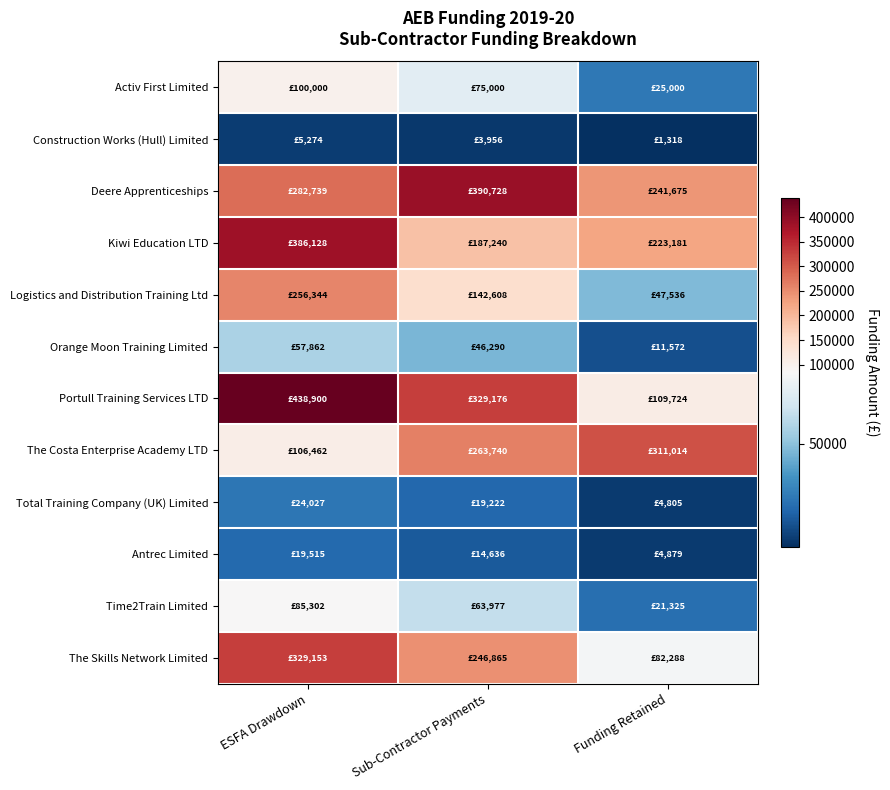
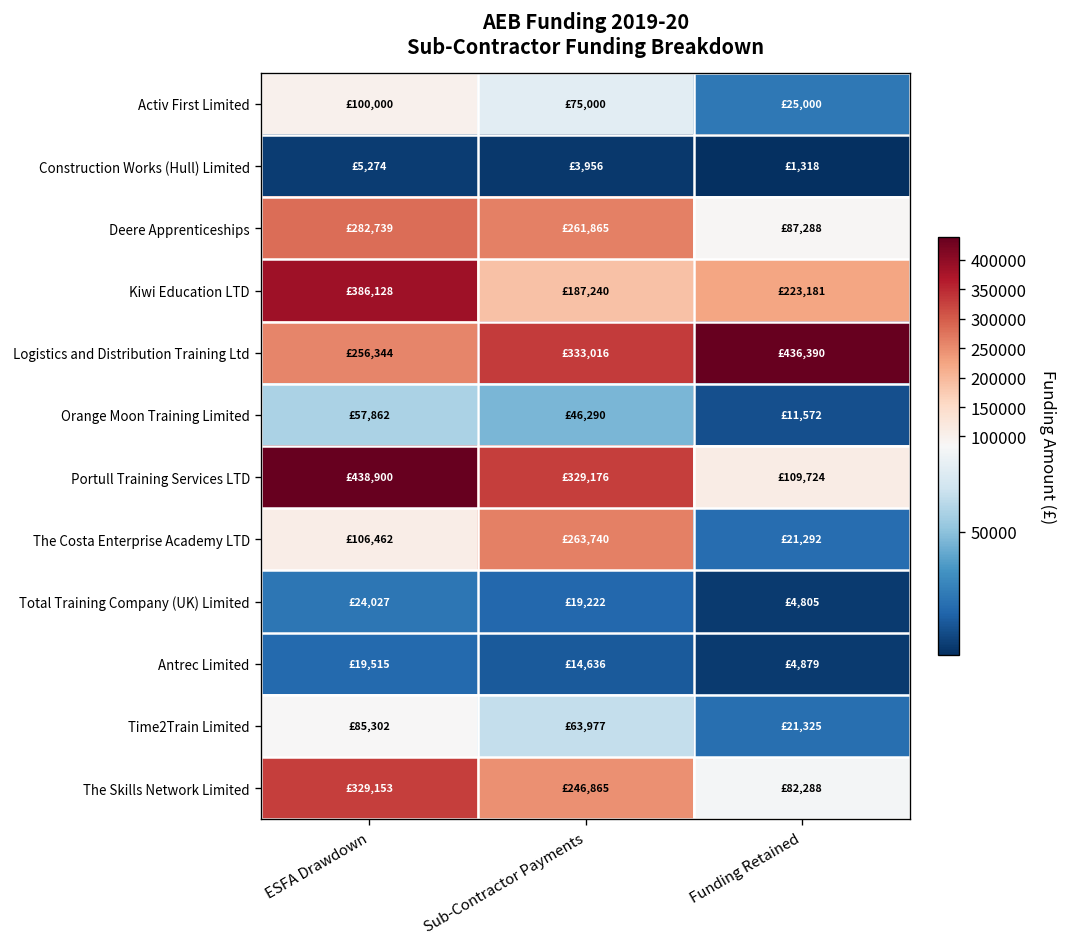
Deere Apprenticeships, Sub-Contractor Payments: £390,728 -> £261,865
Deere Apprenticeships, Funding Retained: £241,675 -> £87,288
Logistics and Distribution Training Ltd, Sub-Contractor Payments: £142,608 -> £333,016
Logistics and Distribution Training Ltd, Funding Retained: £47,536 -> £436,390
The Costa Enterprise Academy LTD, Funding Retained: £311,014 -> £21,292
